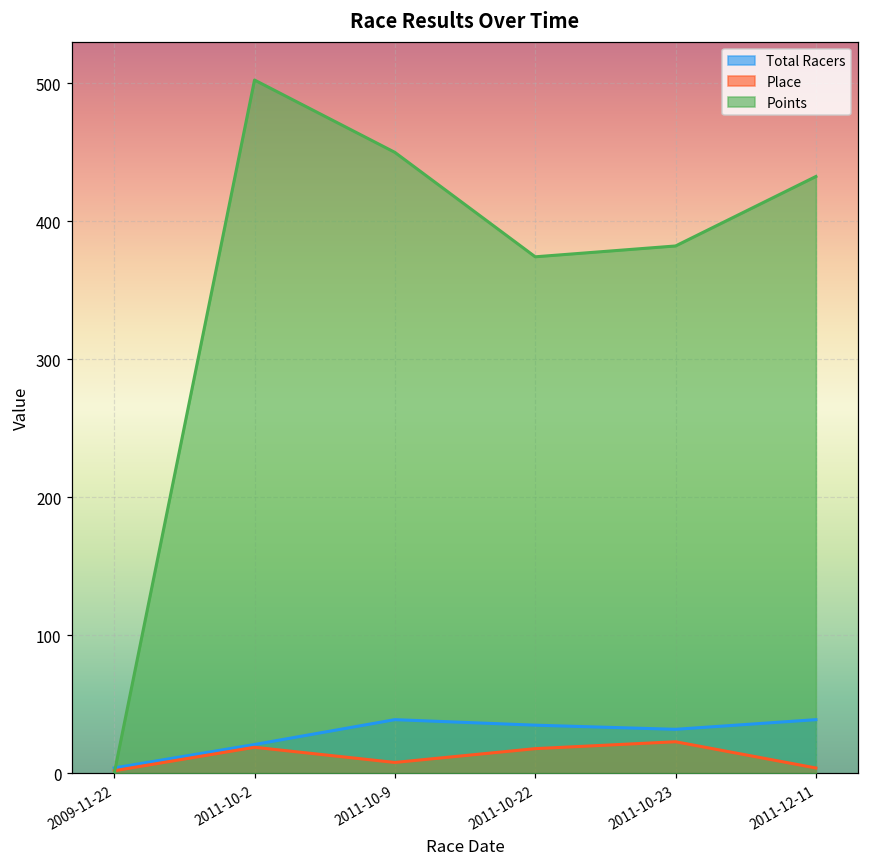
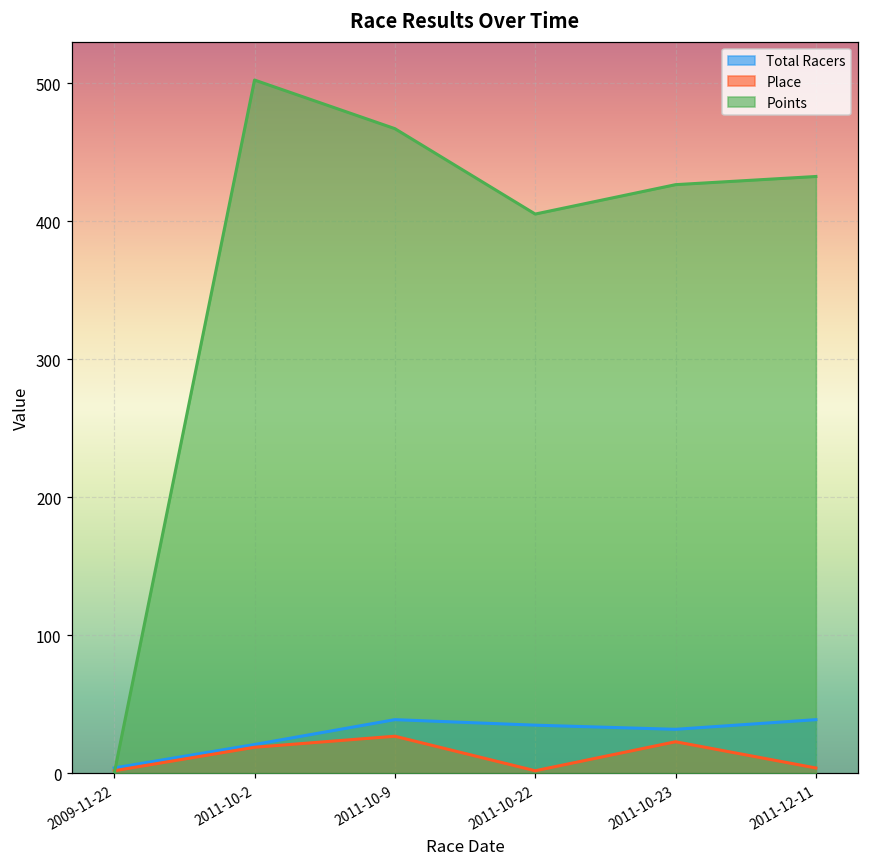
Place, 2011-10-9: 8 -> 27
Points, 2011-10-9: 450 -> 467
Place, 2011-10-22: 18 -> 2
Points, 2011-10-22: 374 -> 405
Points, 2011-10-23: 382 -> 427
